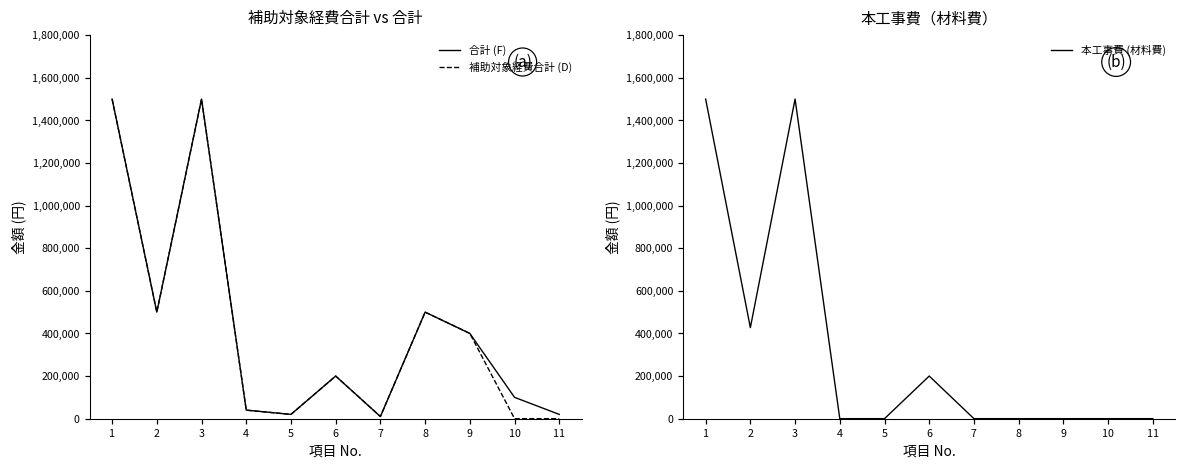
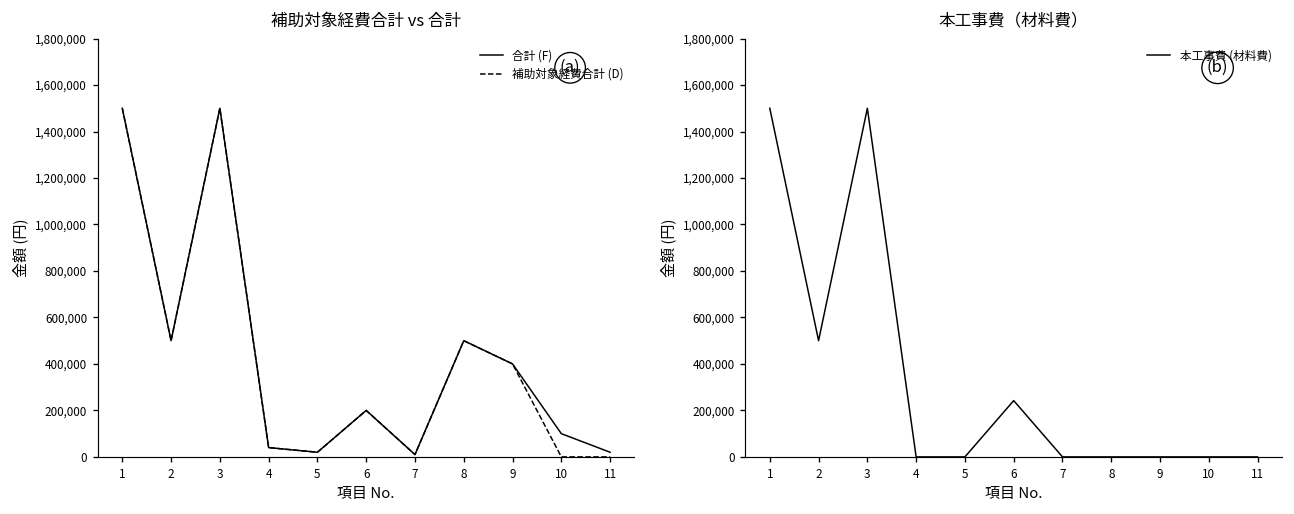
本工事費（材料費）, 2: 430,000 -> 500,000
本工事費（材料費）, 6: 200,000 -> 240,000
